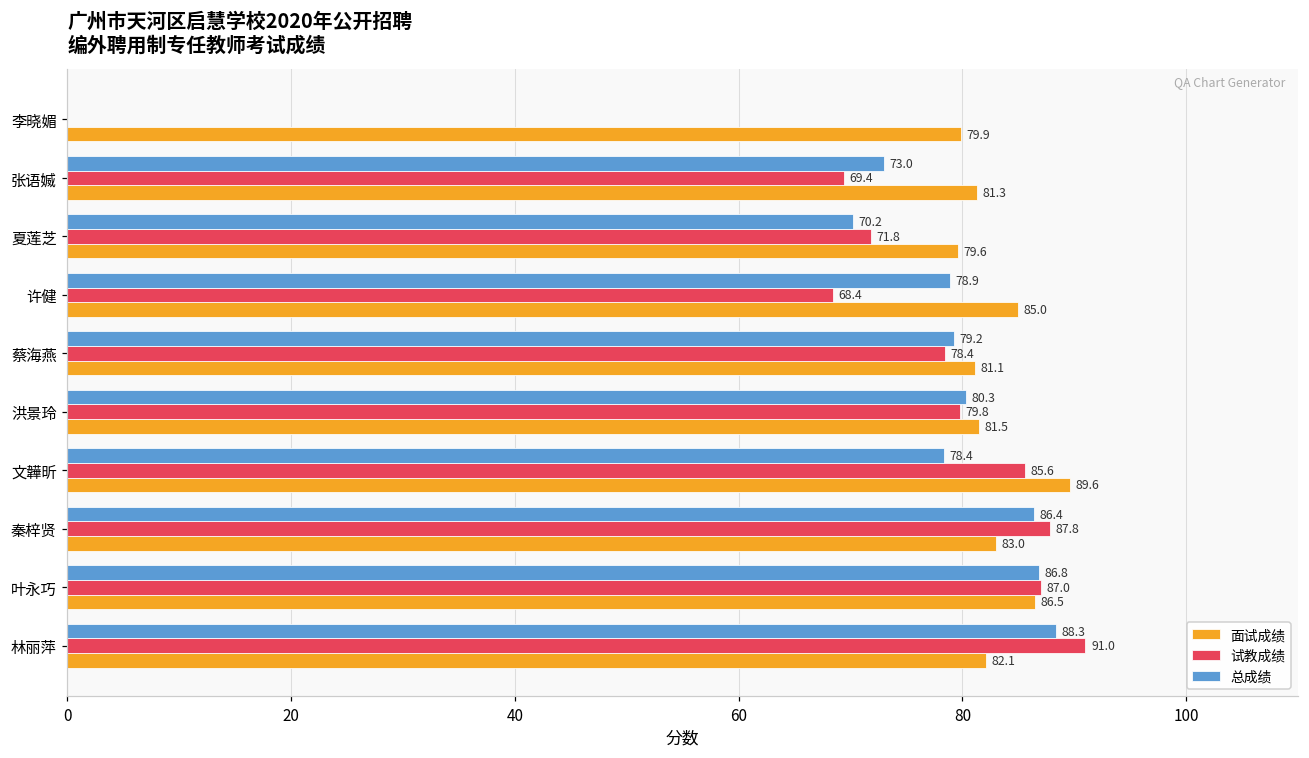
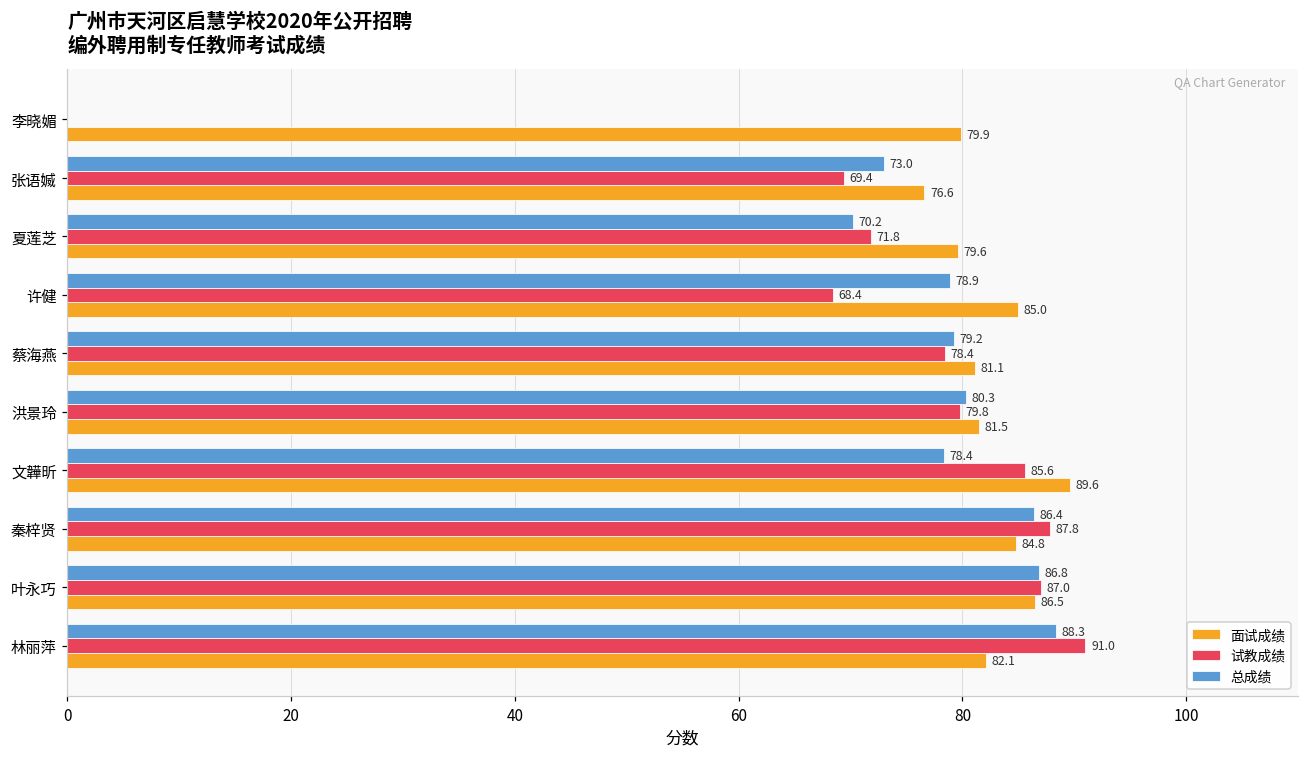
面试成绩, 张语媙: 81.3 -> 76.6
面试成绩, 秦梓贤: 83.0 -> 84.8
